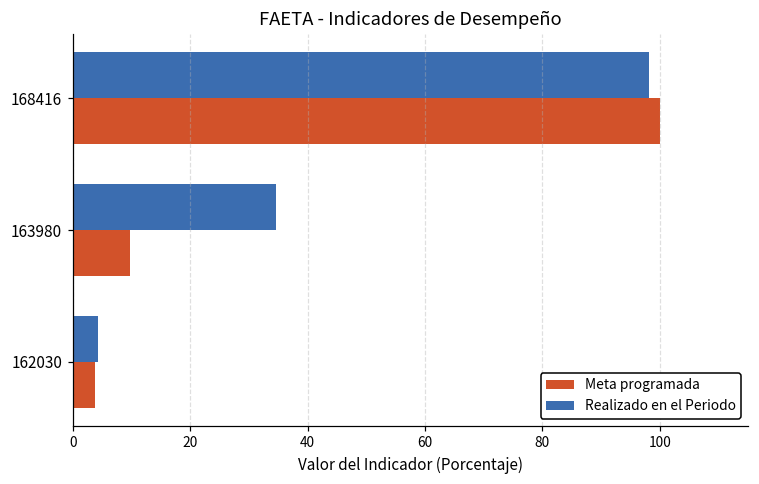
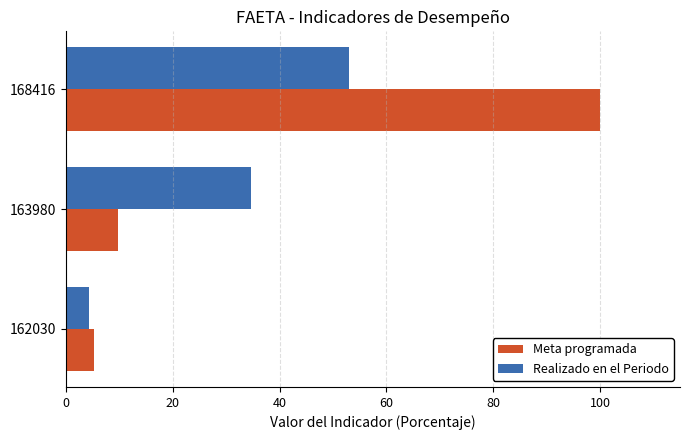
Realizado en el Periodo, 168416: 98 -> 53
Meta programada, 162030: 4 -> 5
